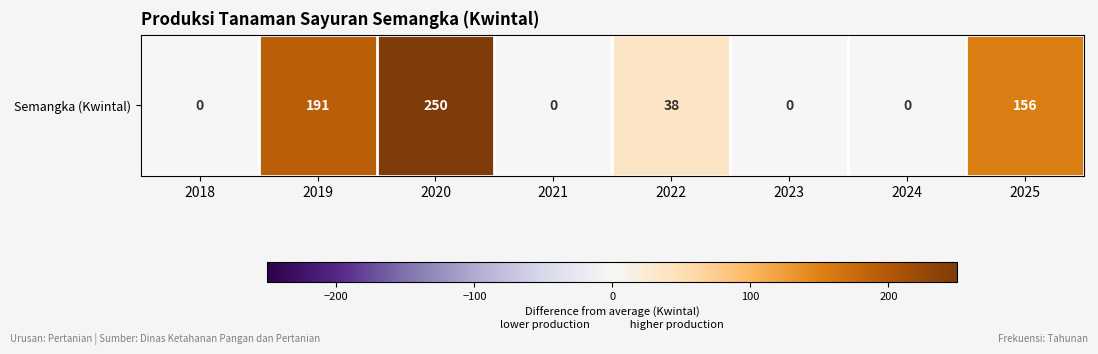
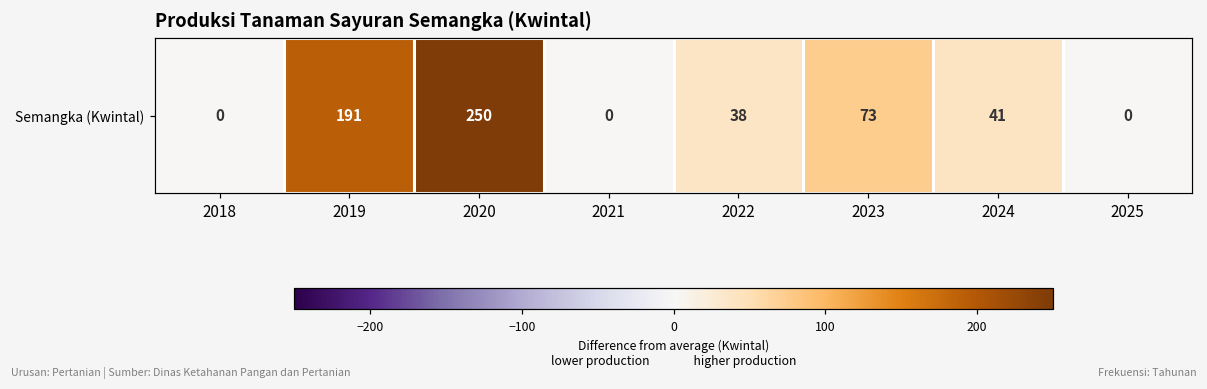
Semangka (Kwintal), 2023: 0 -> 73
Semangka (Kwintal), 2024: 0 -> 41
Semangka (Kwintal), 2025: 156 -> 0
